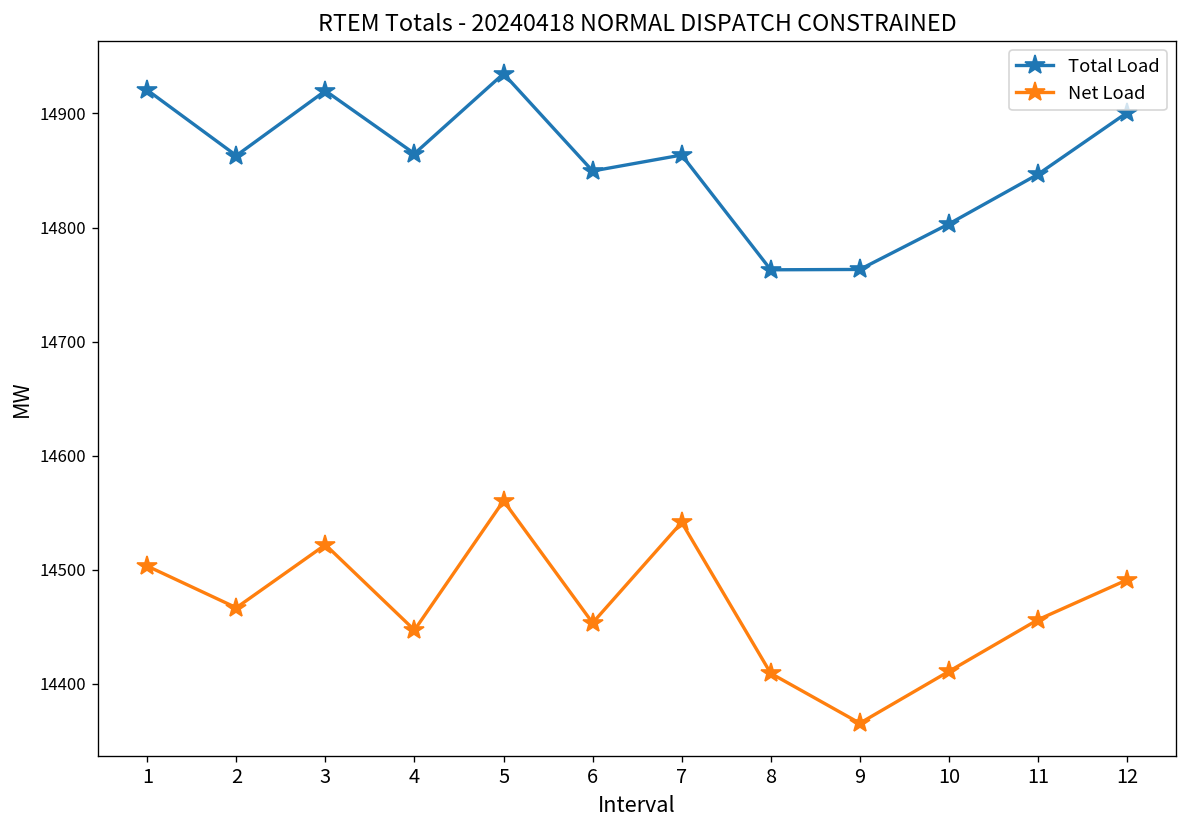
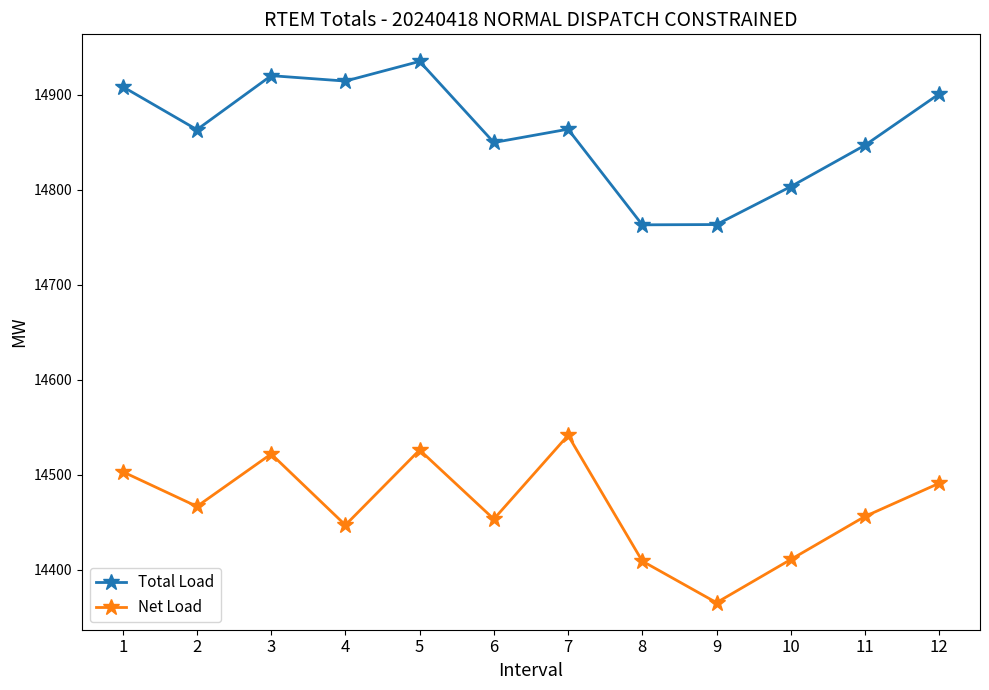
Total Load, 1: 14920 -> 14910
Total Load, 4: 14860 -> 14910
Net Load, 5: 14560 -> 14530
